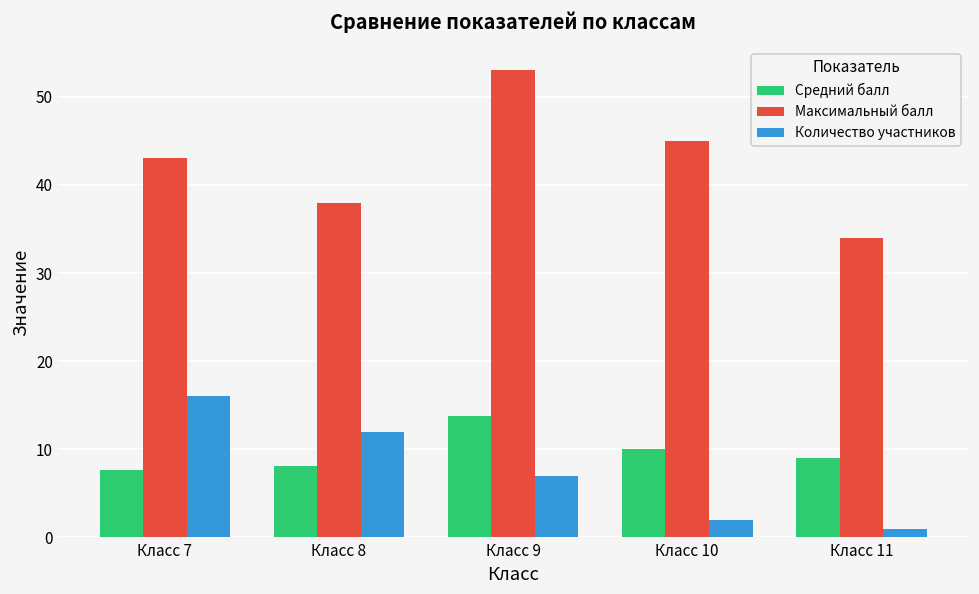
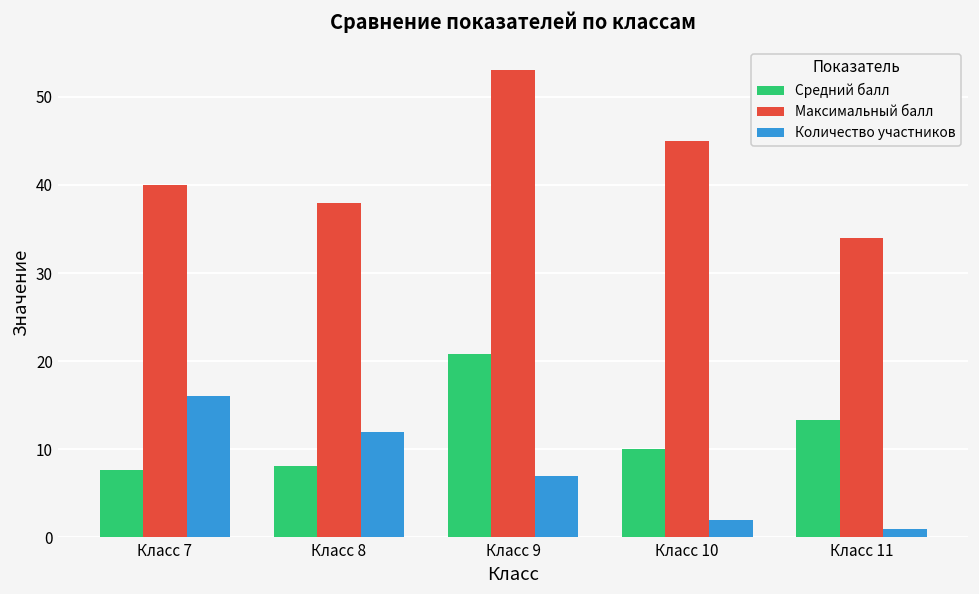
Максимальный балл, Класс 7: 43 -> 40
Средний балл, Класс 9: 14 -> 21
Средний балл, Класс 11: 9 -> 13
